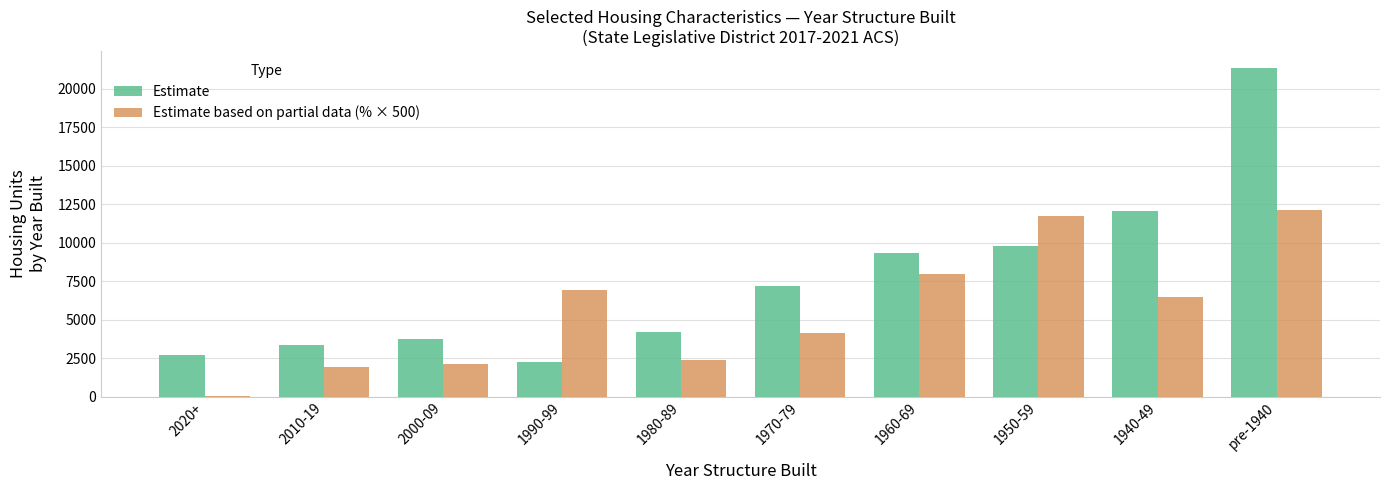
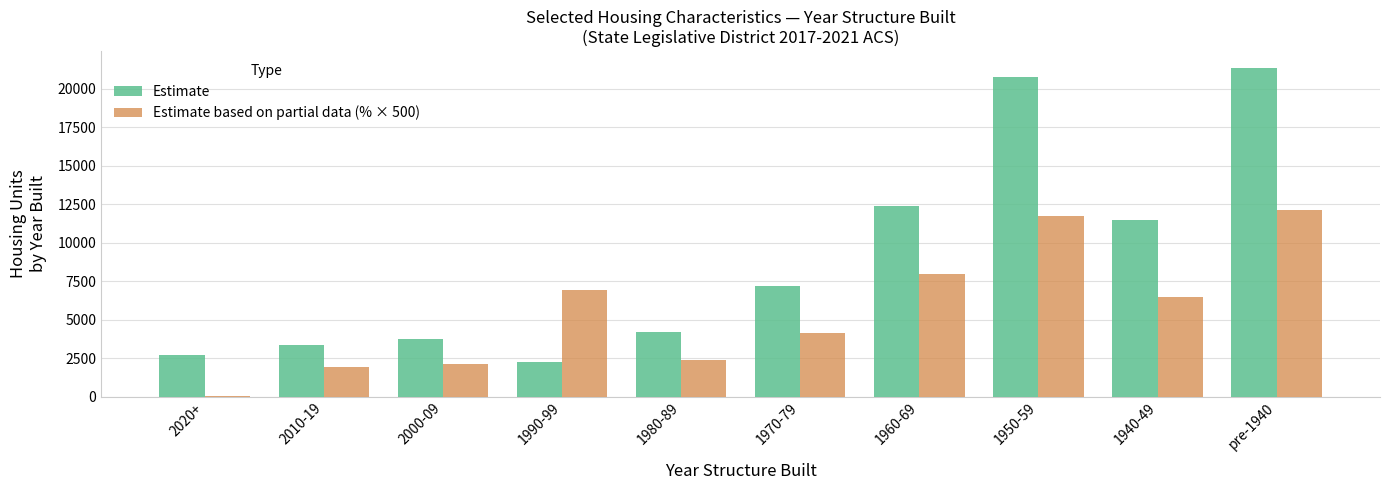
Estimate, 1960-69: 9300 -> 12400
Estimate, 1950-59: 9800 -> 20800
Estimate, 1940-49: 12100 -> 11500
